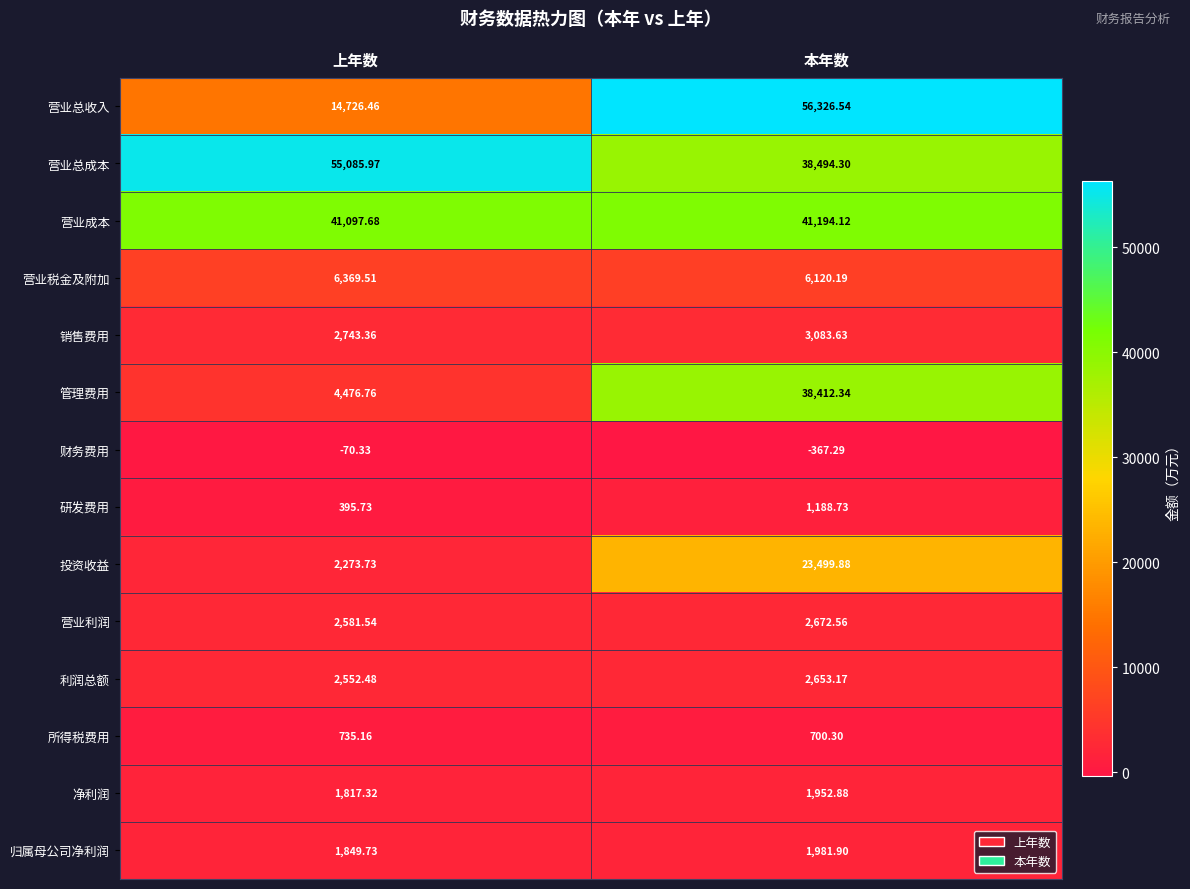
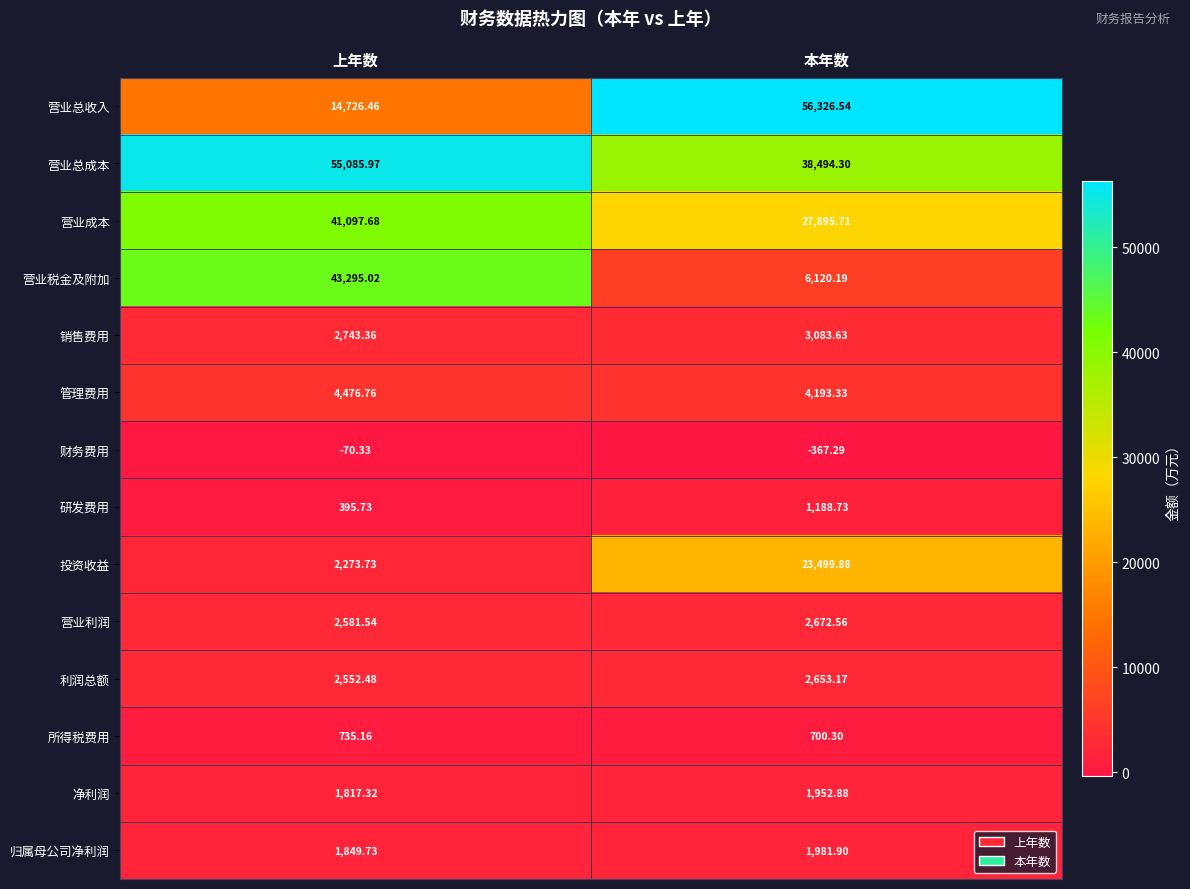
营业成本, 本年数: 41,194.12 -> 27,895.71
营业税金及附加, 上年数: 6,369.51 -> 43,295.02
管理费用, 本年数: 38,412.34 -> 4,193.33
